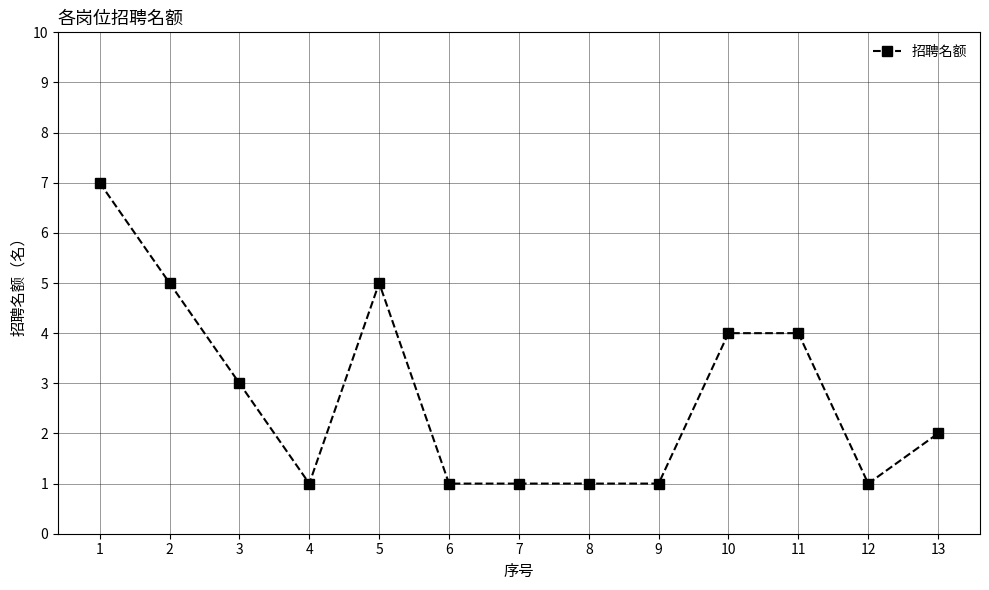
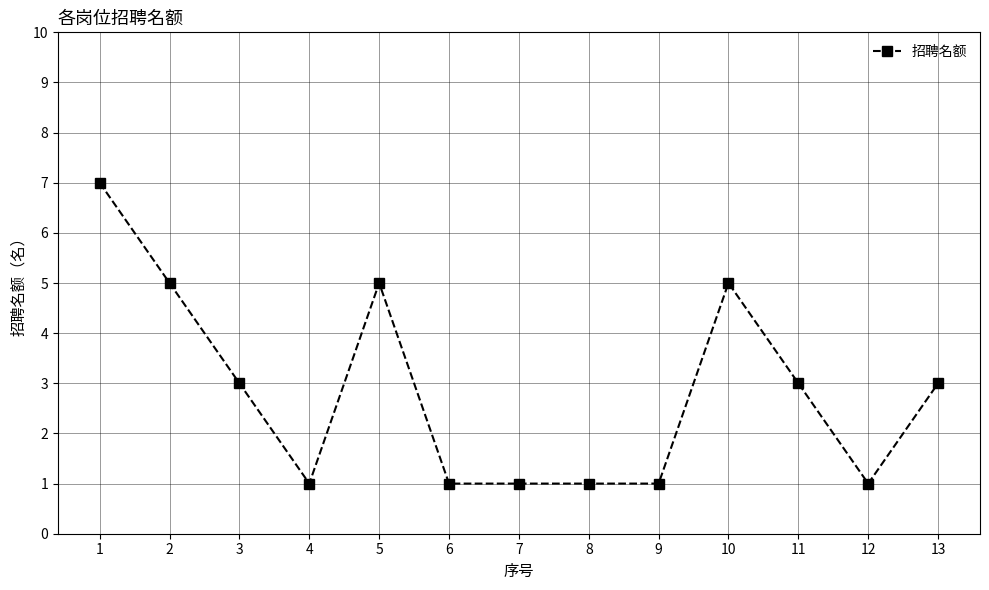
10: 4 -> 5
11: 4 -> 3
13: 2 -> 3
